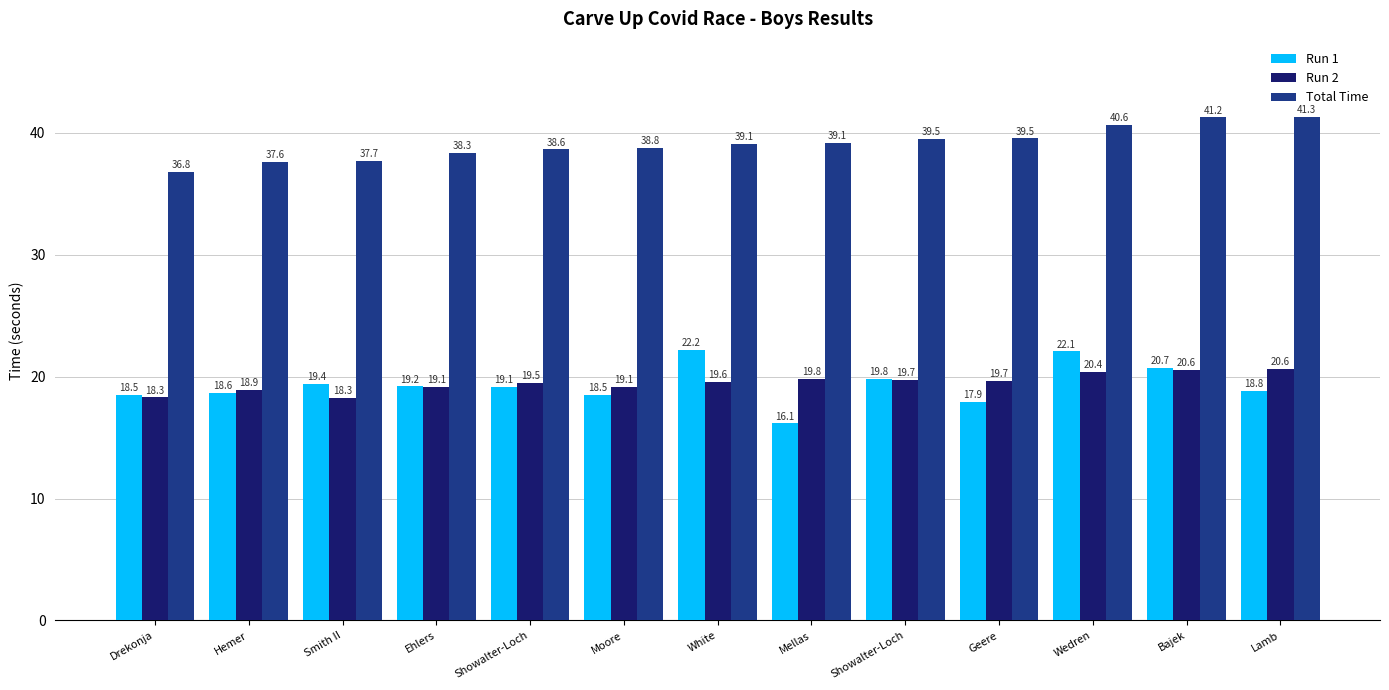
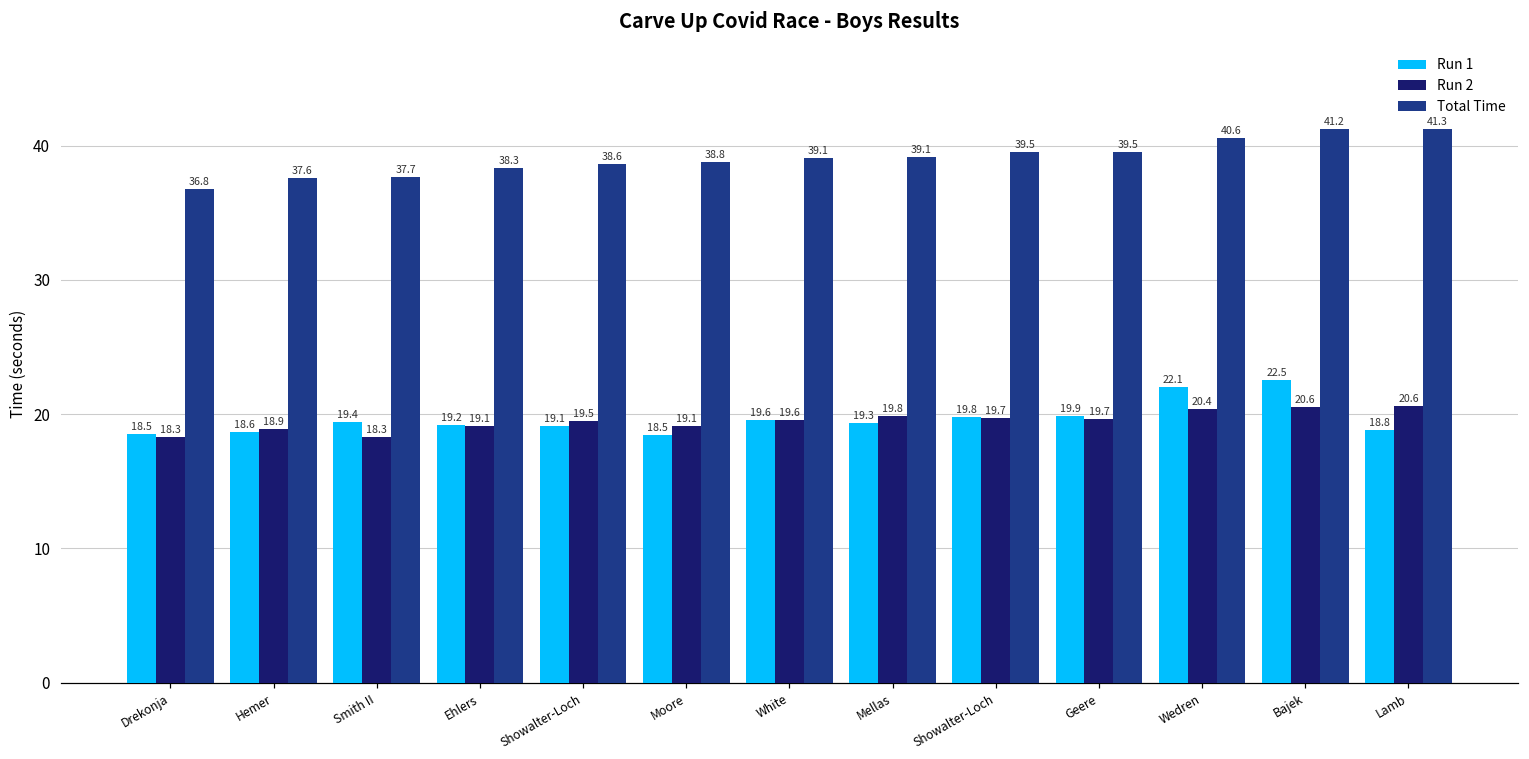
Run 1, White: 22.2 -> 19.6
Run 1, Mellas: 16.1 -> 19.3
Run 1, Geere: 17.9 -> 19.9
Run 1, Bajek: 20.7 -> 22.5
